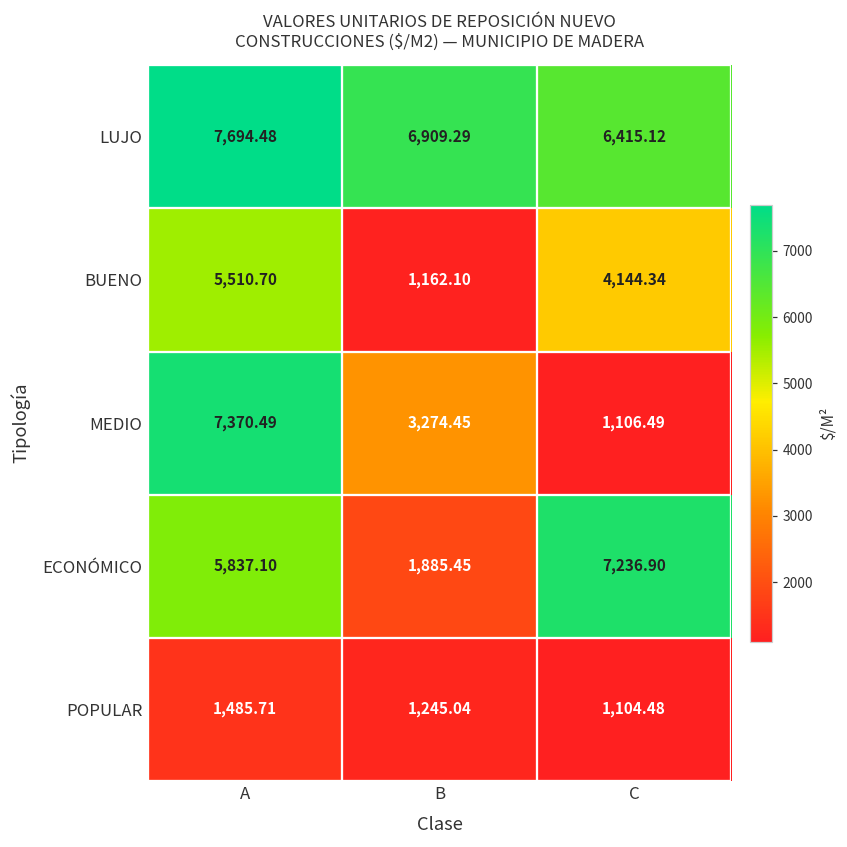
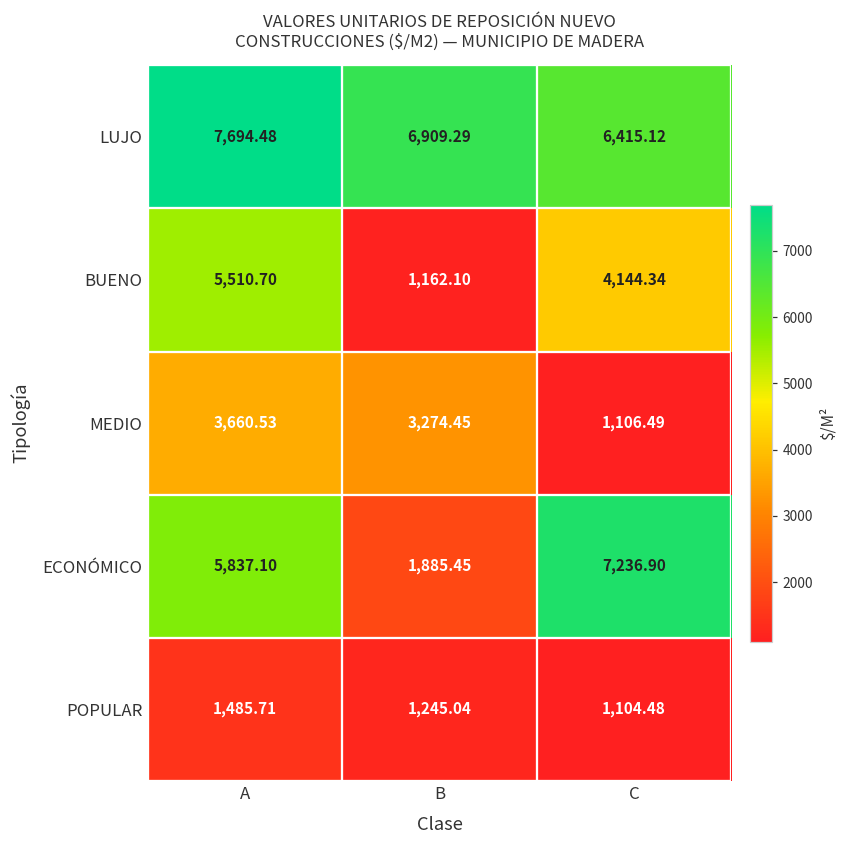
MEDIO, A: 7,370.49 -> 3,660.53
